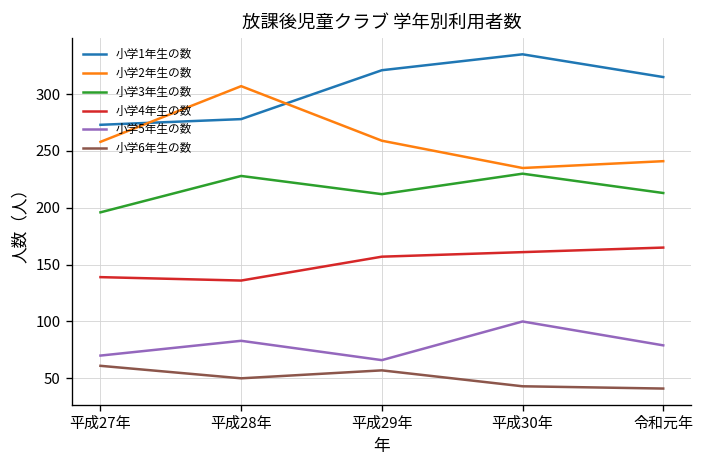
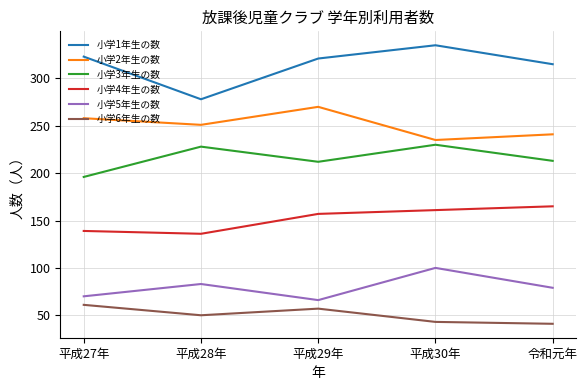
小学1年生の数, 平成27年: 270 -> 320
小学2年生の数, 平成28年: 310 -> 250
小学2年生の数, 平成29年: 260 -> 270
